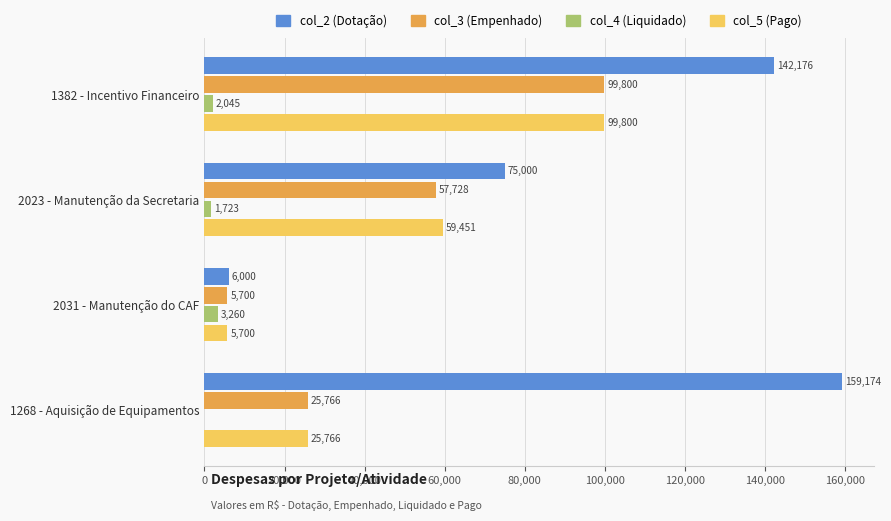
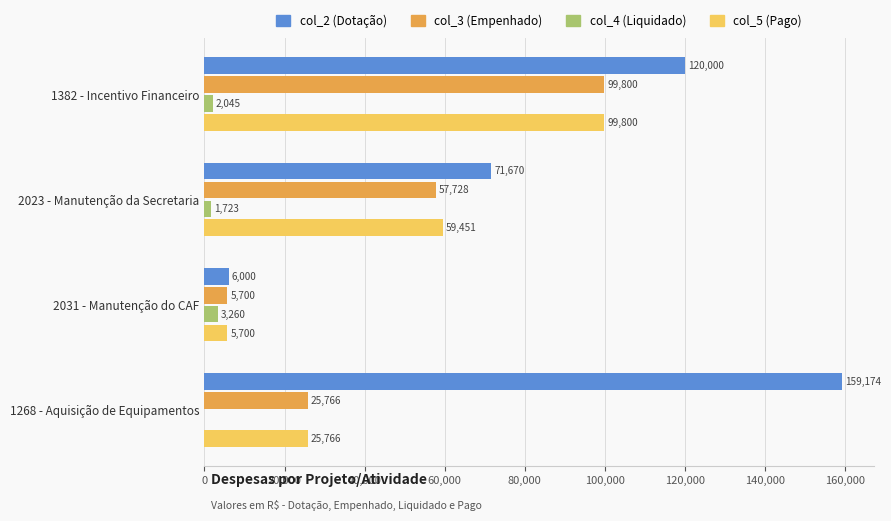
col_2 (Dotação), 1382 - Incentivo Financeiro: 142,176 -> 120,000
col_2 (Dotação), 2023 - Manutenção da Secretaria: 75,000 -> 71,670
